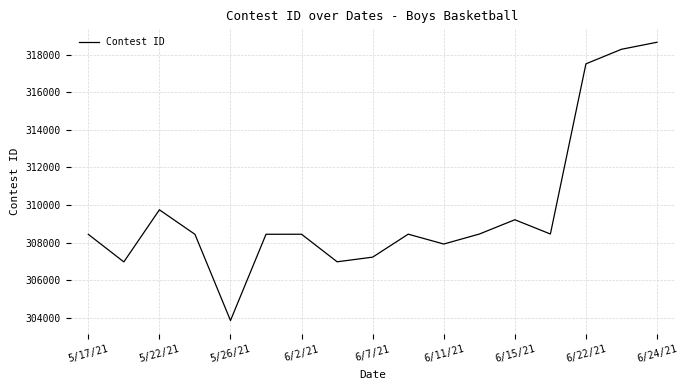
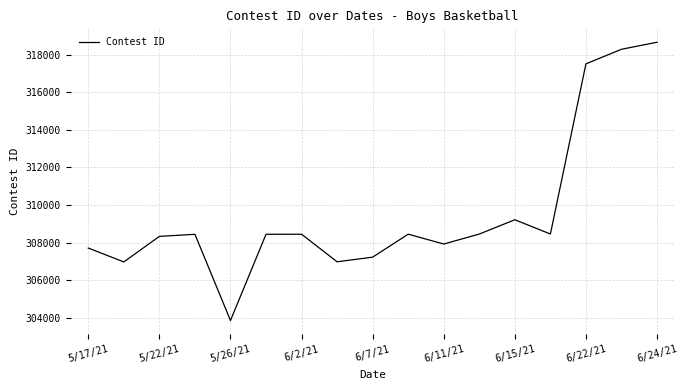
5/17/21: 308400 -> 307700
5/22/21: 309700 -> 308300
